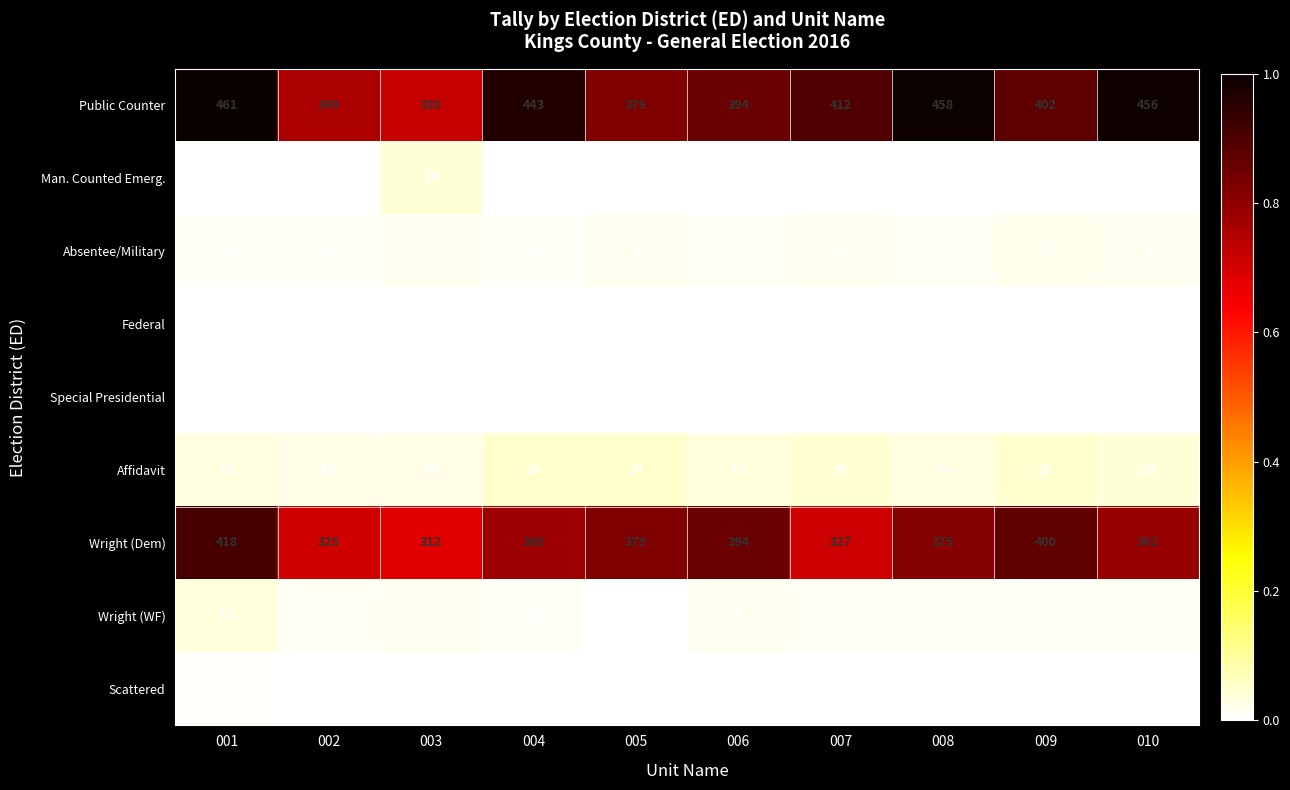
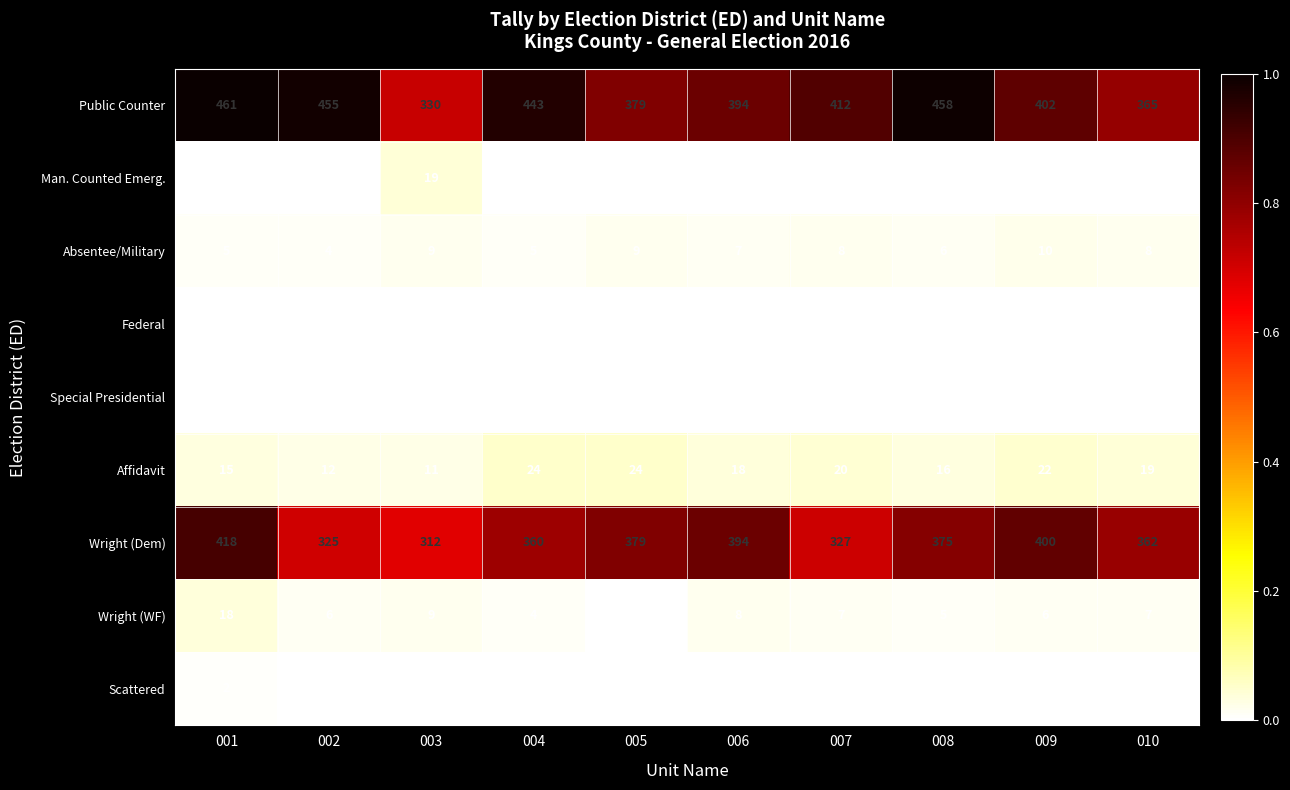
Public Counter, 002: 349 -> 455
Public Counter, 010: 456 -> 365
